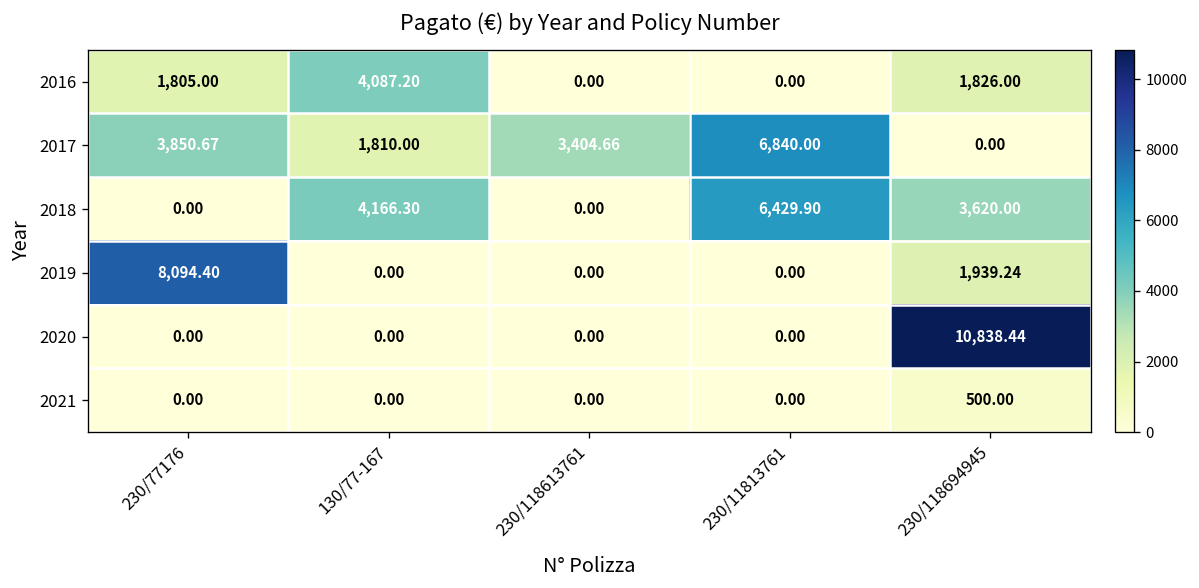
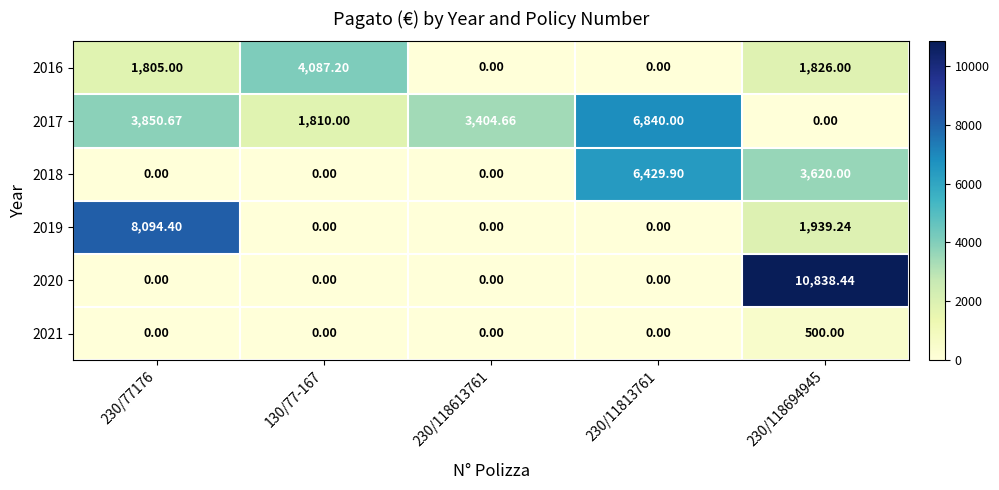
2018, 130/77-167: 4,166.30 -> 0.00
